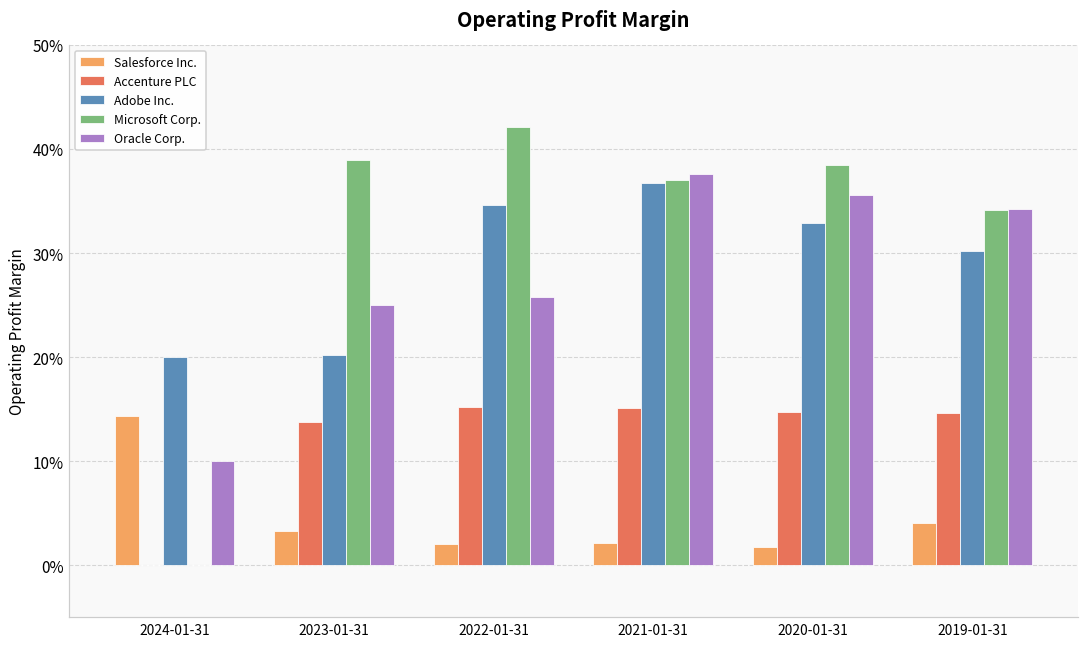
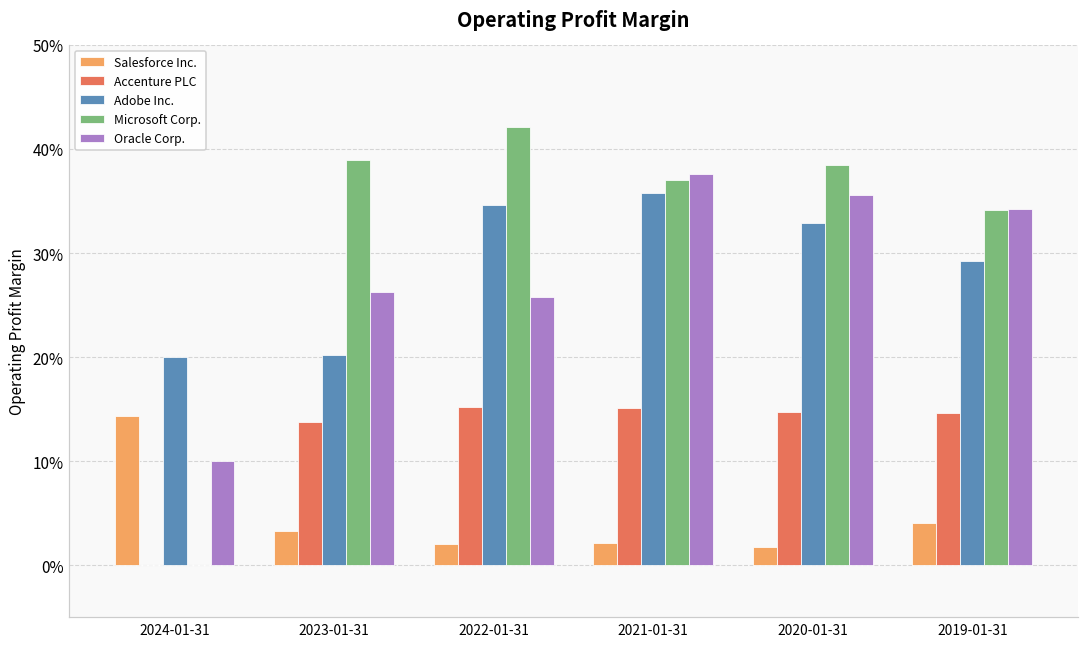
Oracle Corp., 2023-01-31: 25% -> 26%
Adobe Inc., 2021-01-31: 37% -> 36%
Adobe Inc., 2019-01-31: 30% -> 29%
